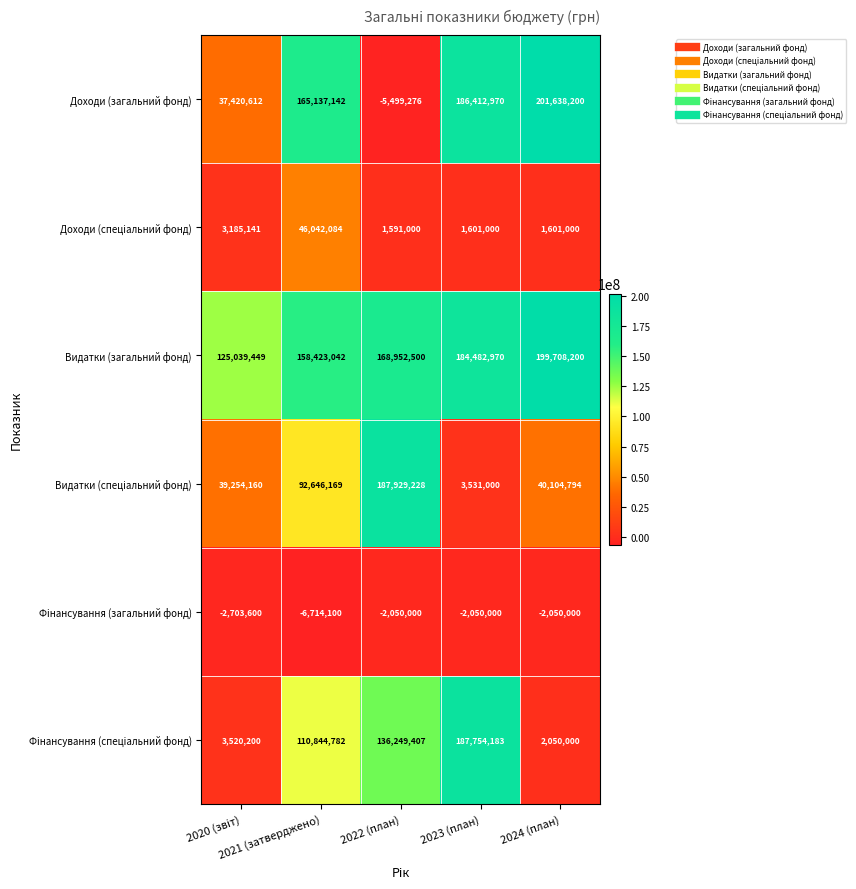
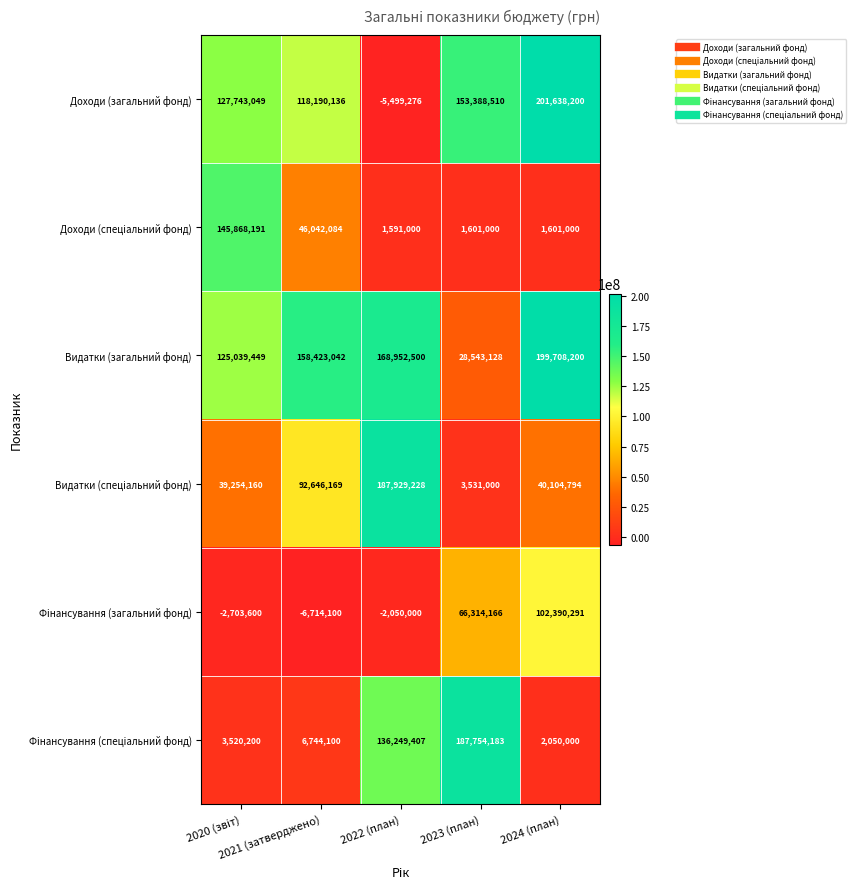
Доходи (загальний фонд), 2020 (звіт): 37,420,612 -> 127,743,049
Доходи (загальний фонд), 2021 (затверджено): 165,137,142 -> 118,190,136
Доходи (загальний фонд), 2023 (план): 186,412,970 -> 153,388,510
Доходи (спеціальний фонд), 2020 (звіт): 3,185,141 -> 145,868,191
Видатки (загальний фонд), 2023 (план): 184,482,970 -> 28,543,128
Фінансування (загальний фонд), 2023 (план): -2,050,000 -> 66,314,166
Фінансування (загальний фонд), 2024 (план): -2,050,000 -> 102,390,291
Фінансування (спеціальний фонд), 2021 (затверджено): 110,844,782 -> 6,744,100
